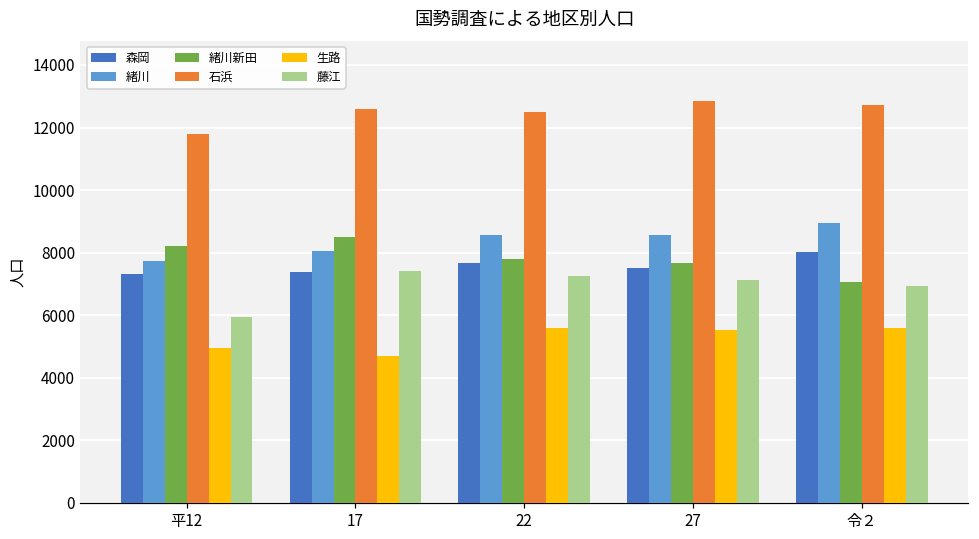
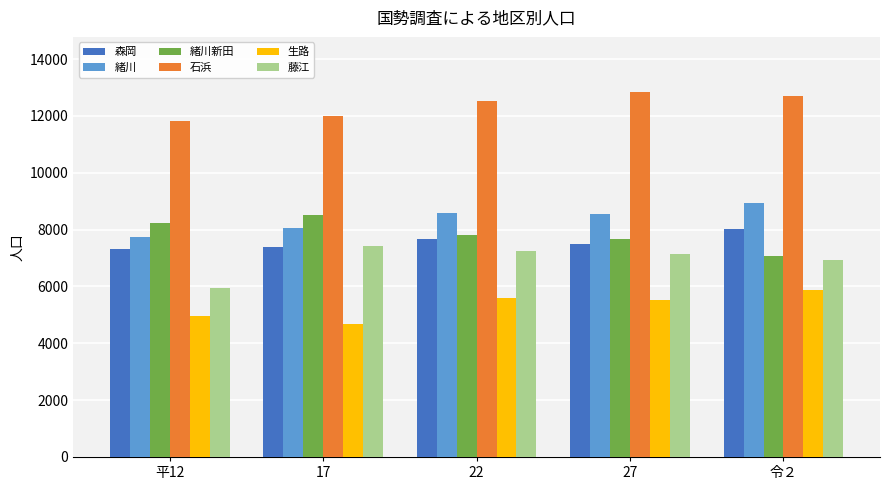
石浜, 17: 12600 -> 12000
生路, 令２: 5600 -> 5900
